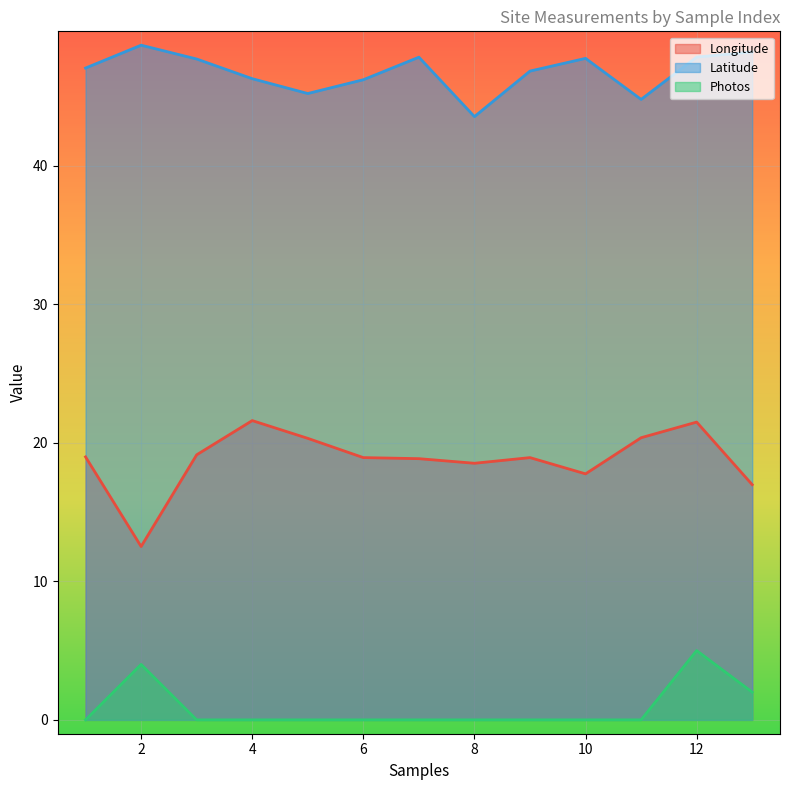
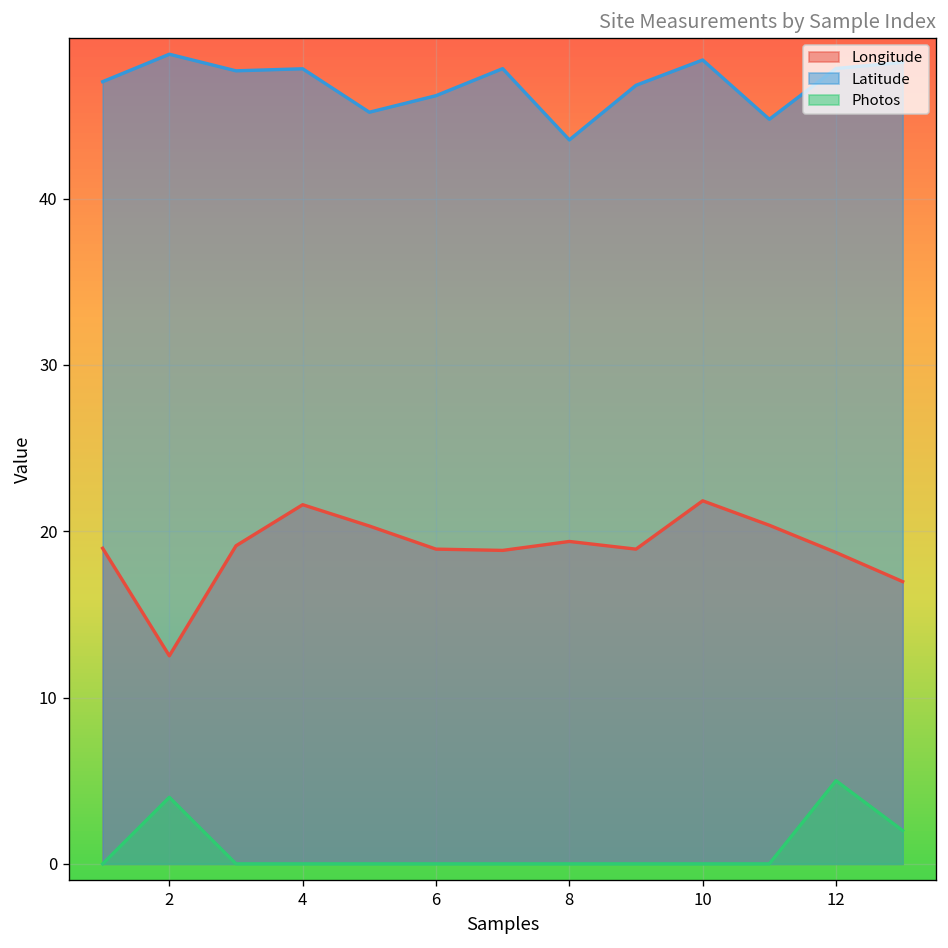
Latitude, 4: 46.3 -> 47.8
Longitude, 8: 18.5 -> 19.4
Longitude, 10: 17.8 -> 21.8
Latitude, 10: 47.7 -> 48.3
Longitude, 12: 21.5 -> 18.7
